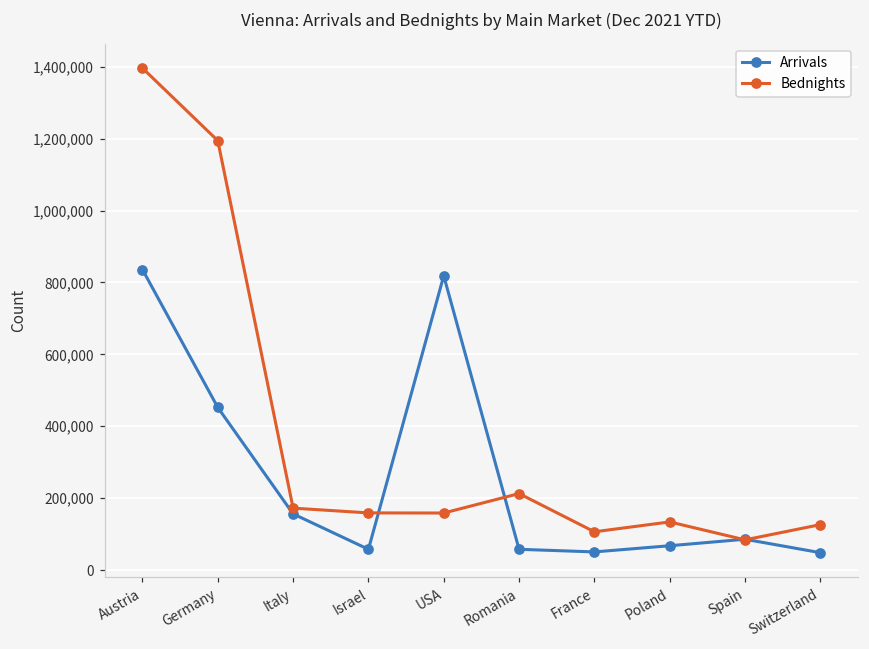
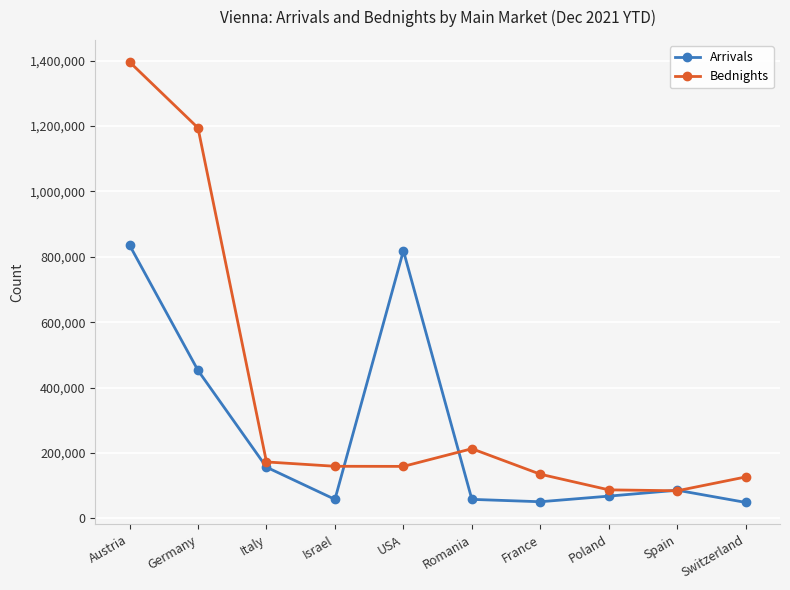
Bednights, France: 110,000 -> 130,000
Bednights, Poland: 130,000 -> 90,000
